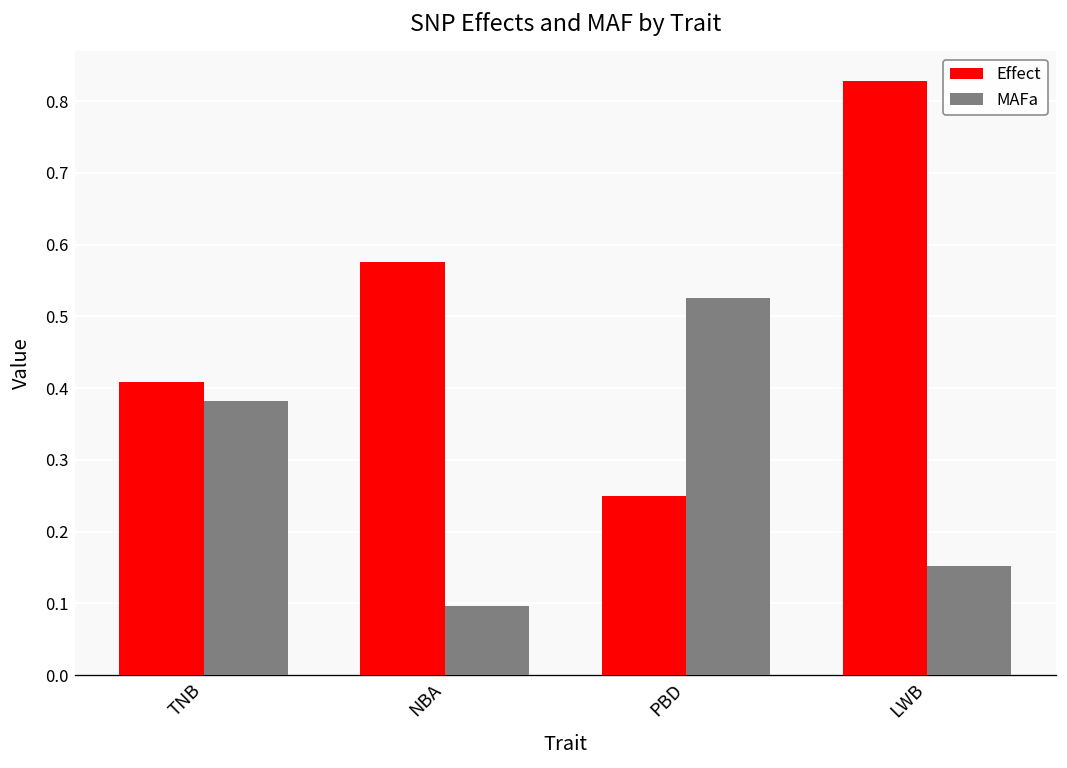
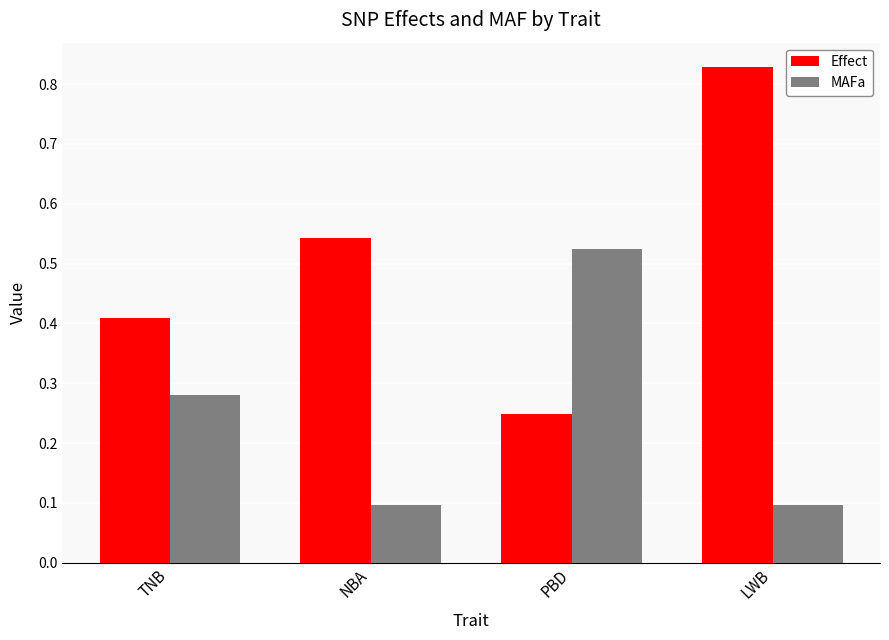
MAFa, TNB: 0.38 -> 0.28
Effect, NBA: 0.58 -> 0.54
MAFa, LWB: 0.15 -> 0.10
